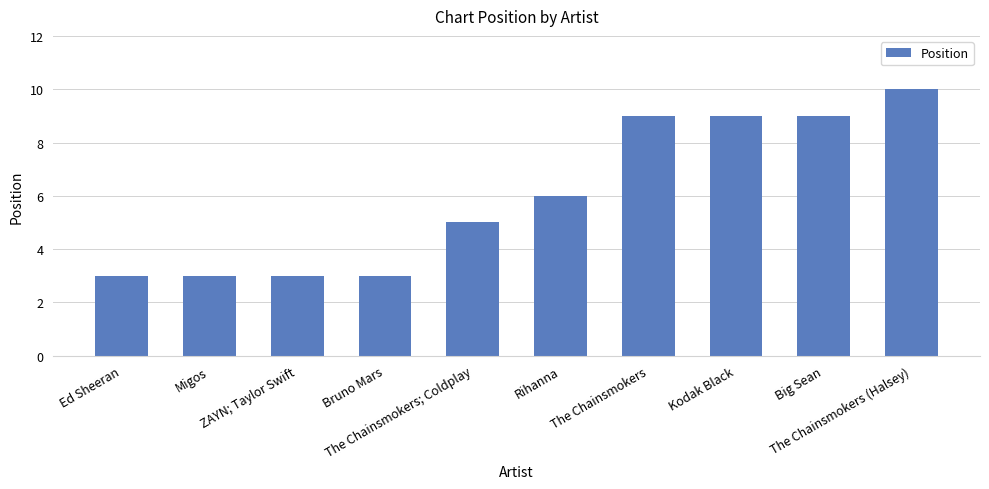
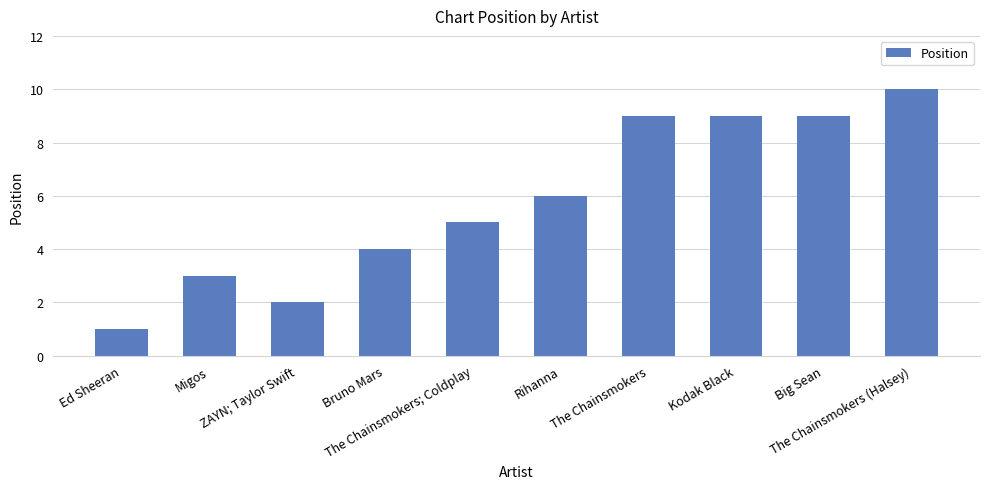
Ed Sheeran: 3 -> 1
ZAYN; Taylor Swift: 3 -> 2
Bruno Mars: 3 -> 4
